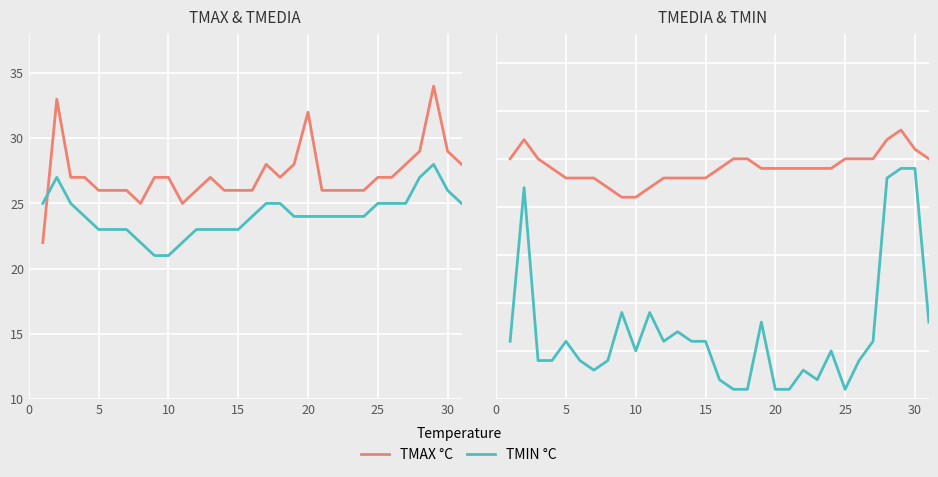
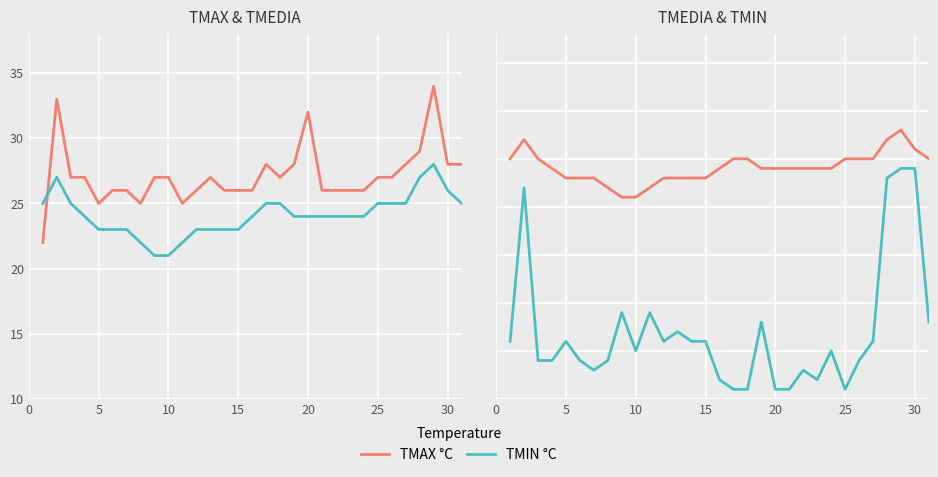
TMAX & TMEDIA, TMAX °C, 5: 26 -> 25
TMAX & TMEDIA, TMAX °C, 30: 29 -> 28
